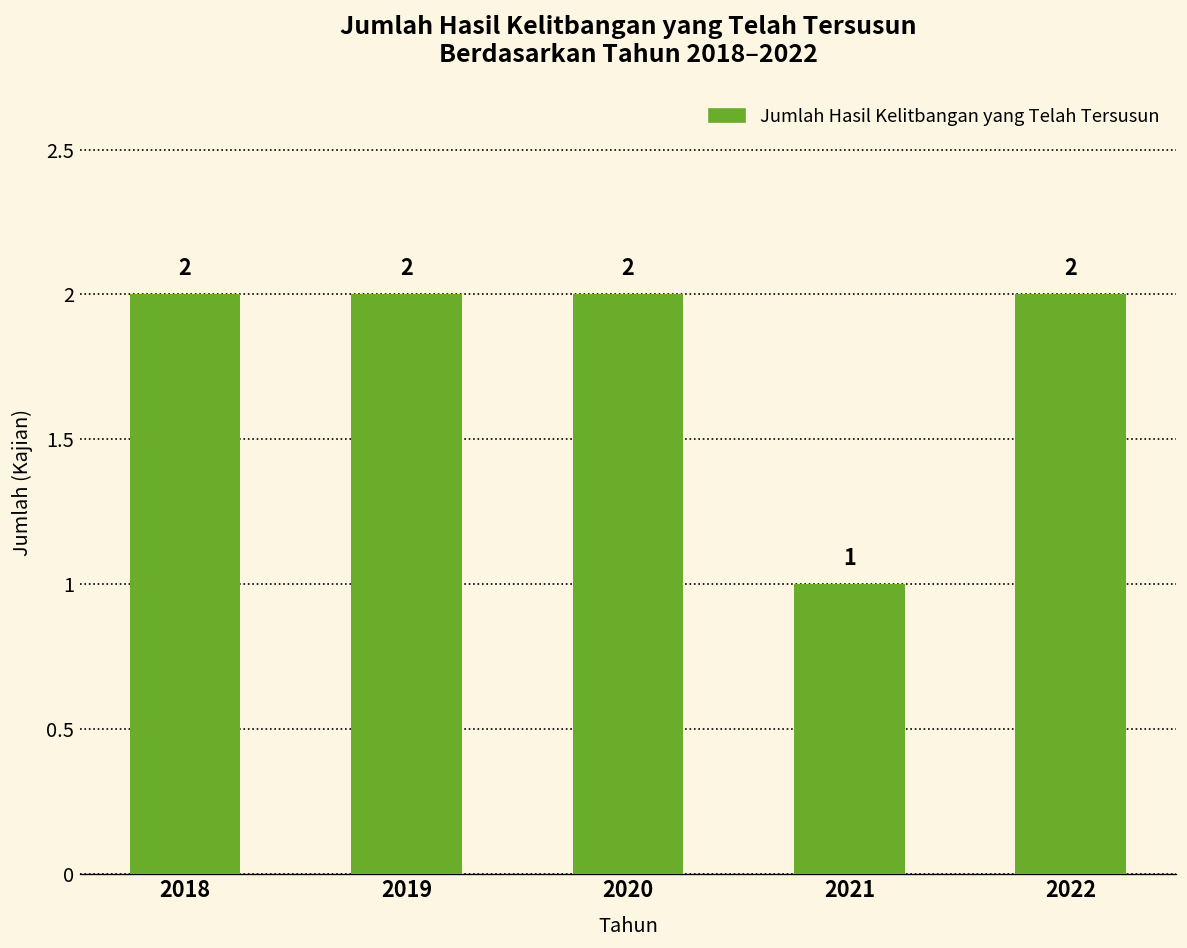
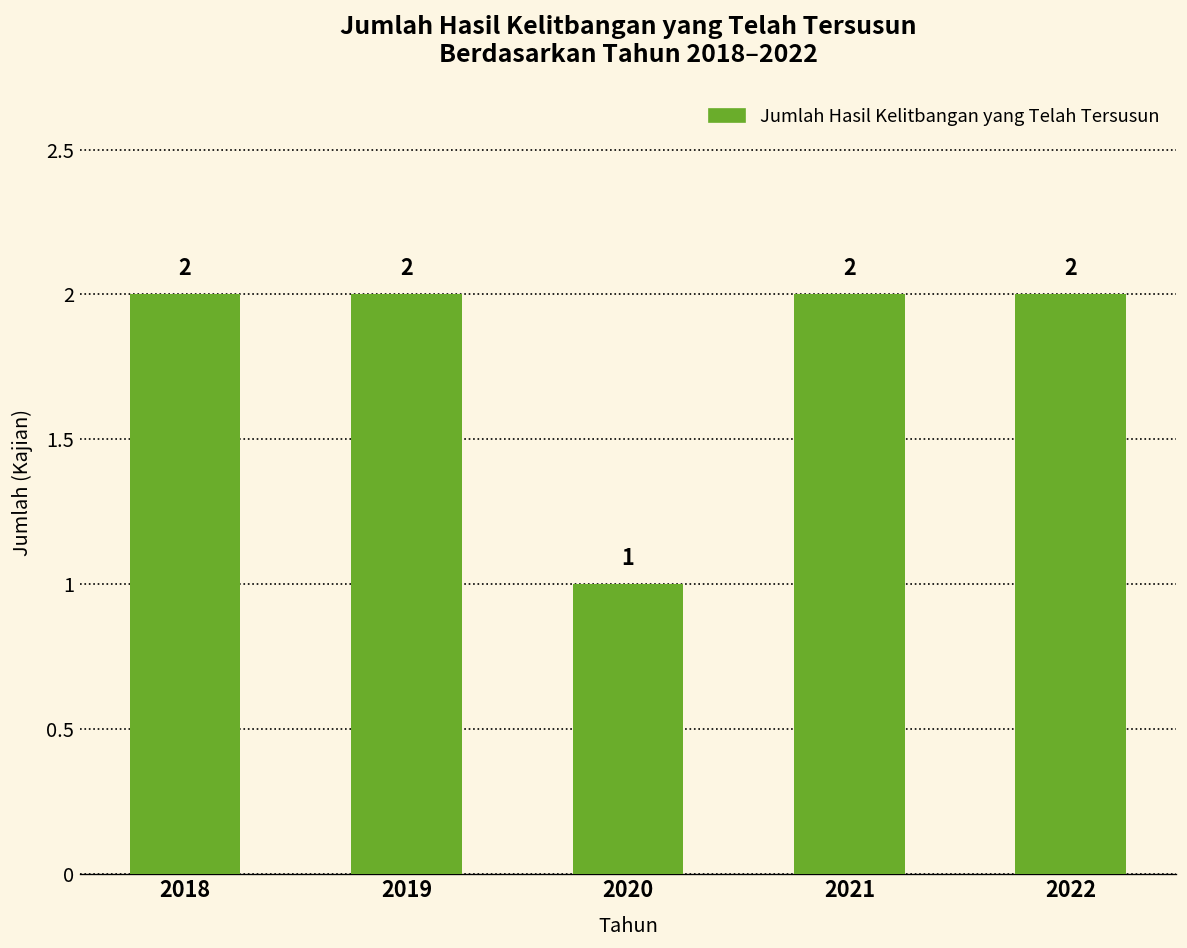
2020: 2 -> 1
2021: 1 -> 2
